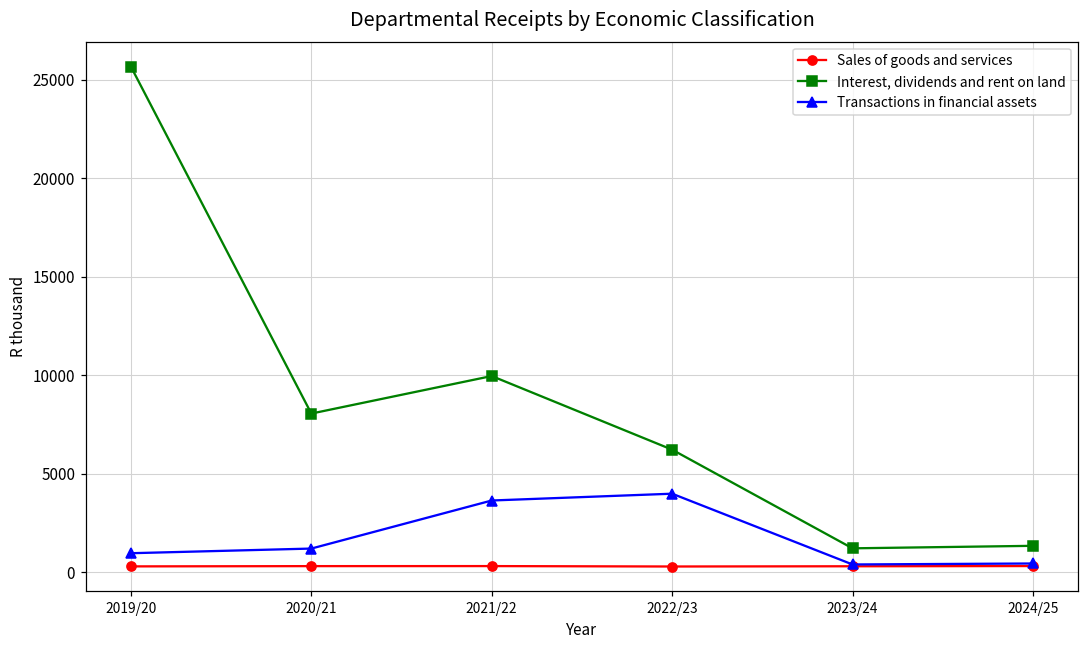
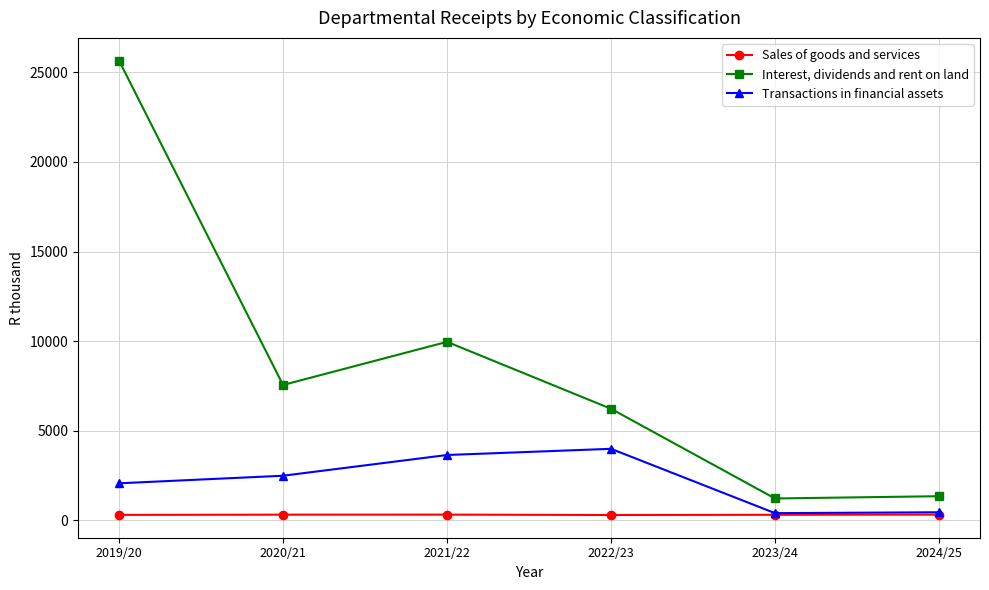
Transactions in financial assets, 2019/20: 1000 -> 2100
Interest, dividends and rent on land, 2020/21: 8100 -> 7600
Transactions in financial assets, 2020/21: 1200 -> 2500
